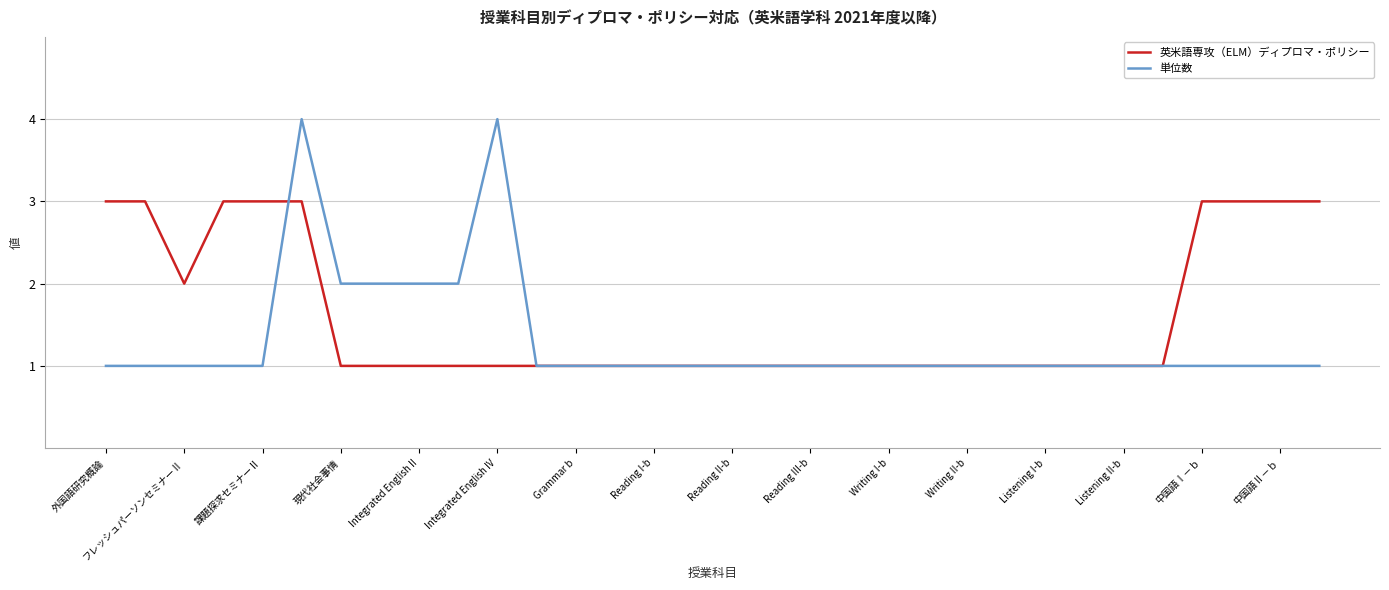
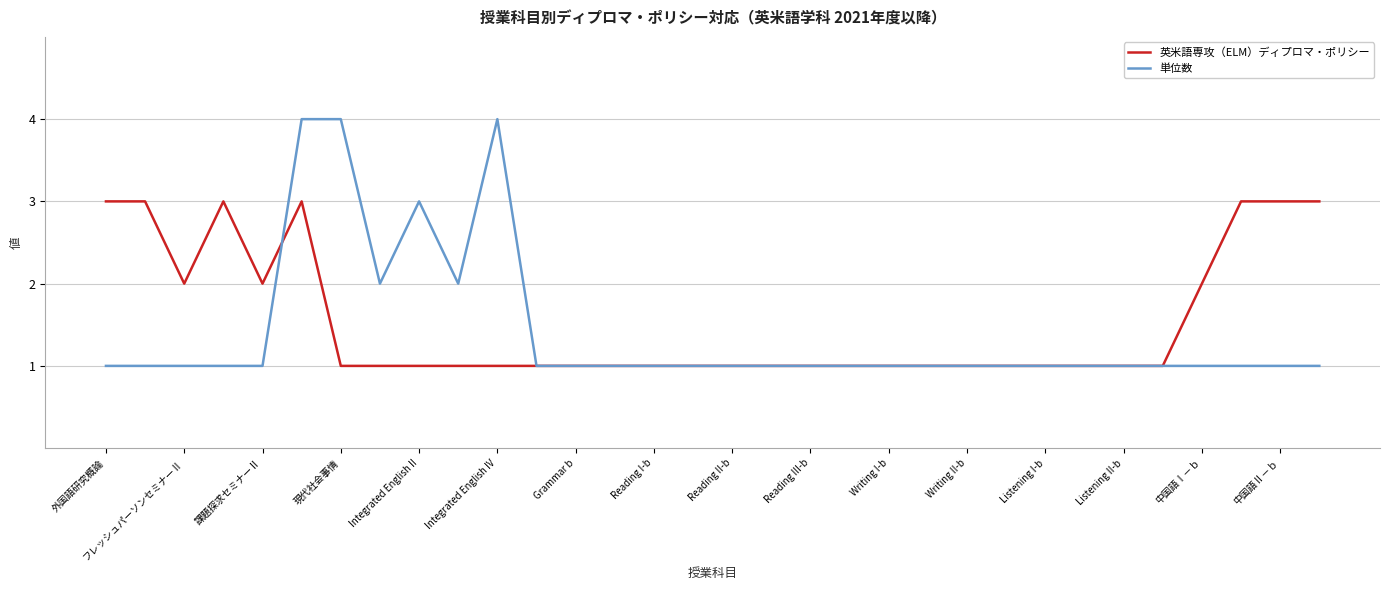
英米語専攻（ELM）ディプロマ・ポリシー, 課題探求セミナーⅡ: 3 -> 2
単位数, 現代社会事情: 2 -> 4
単位数, Integrated English II: 2 -> 3
英米語専攻（ELM）ディプロマ・ポリシー, 中国語Ⅰ－ｂ: 3 -> 2
